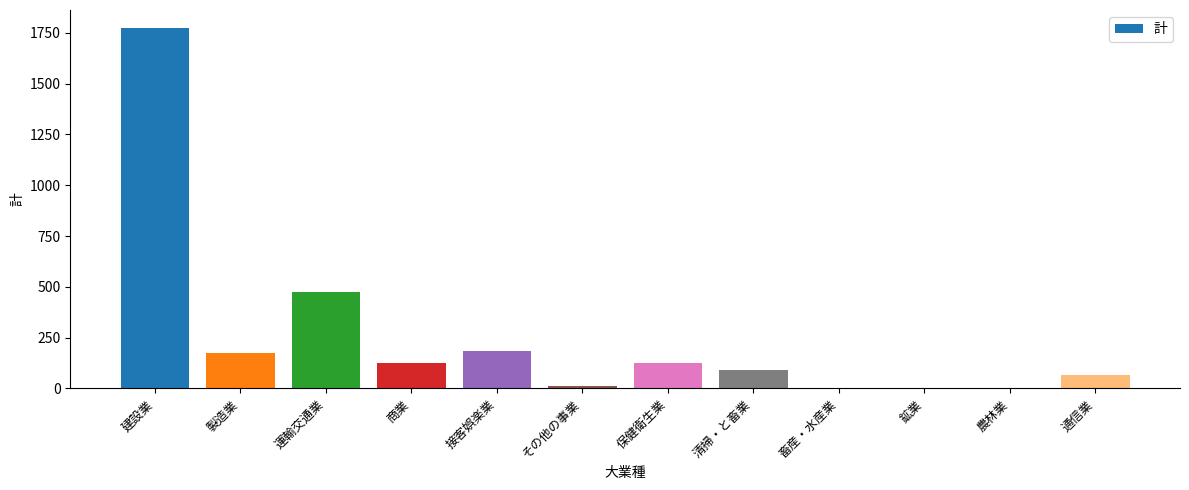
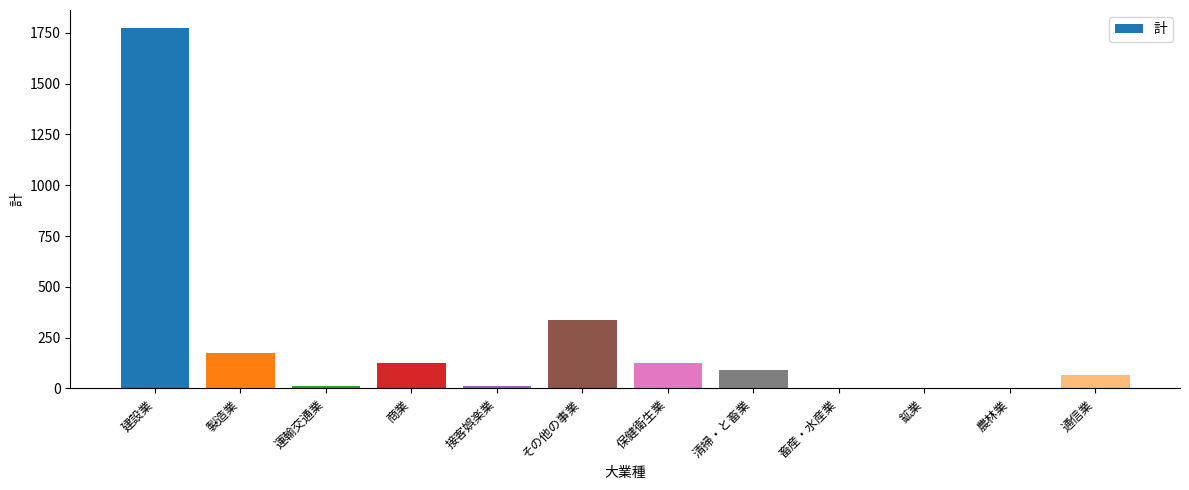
運輸交通業: 470 -> 10
接客娯楽業: 190 -> 10
その他の事業: 10 -> 340
